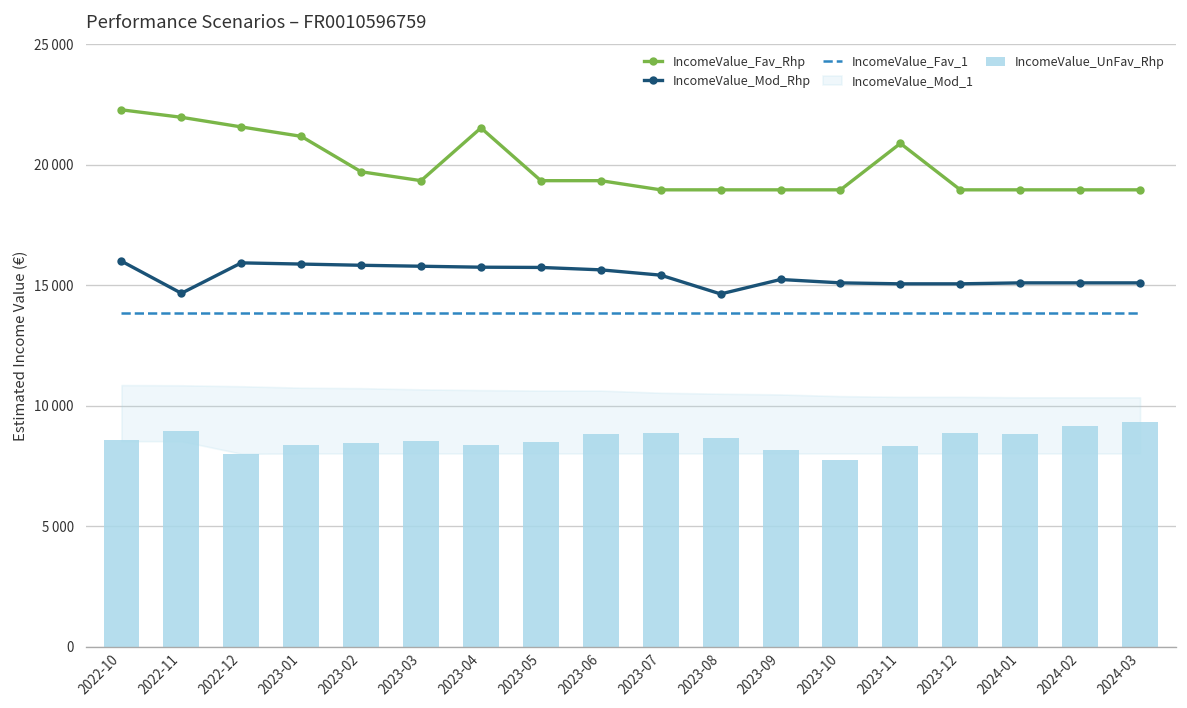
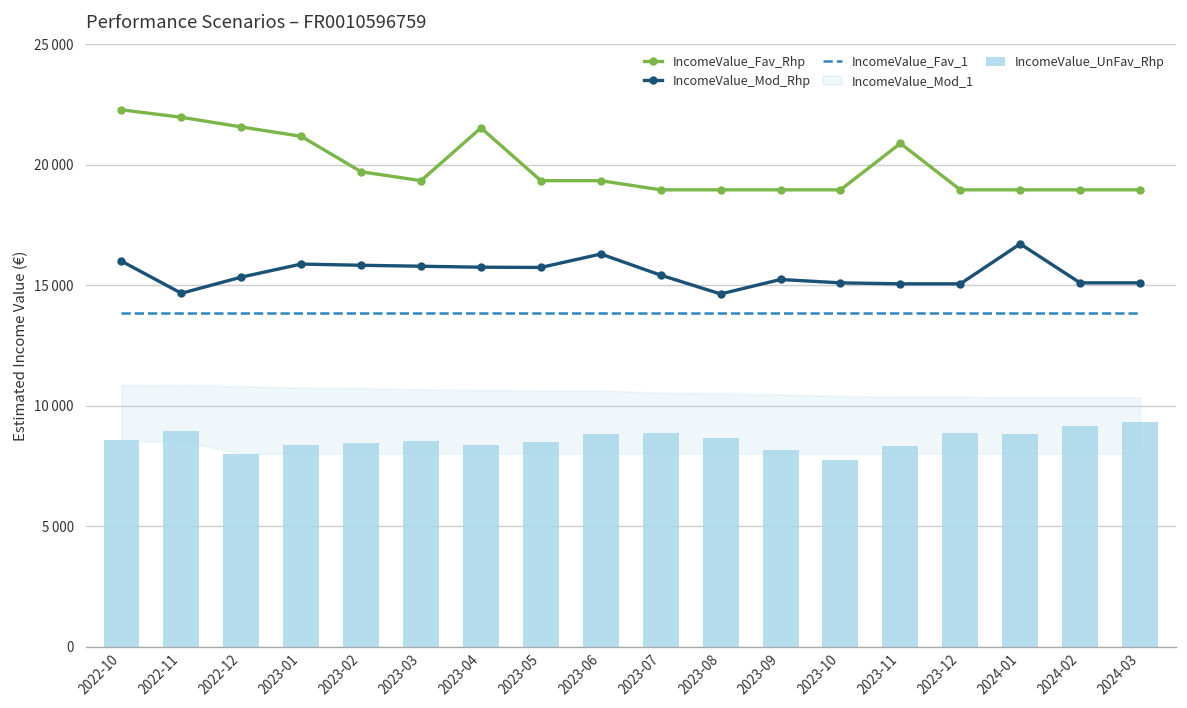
IncomeValue_Mod_Rhp, 2022-12: 15900 -> 15300
IncomeValue_Mod_Rhp, 2023-06: 15600 -> 16300
IncomeValue_Mod_Rhp, 2024-01: 15100 -> 16700
